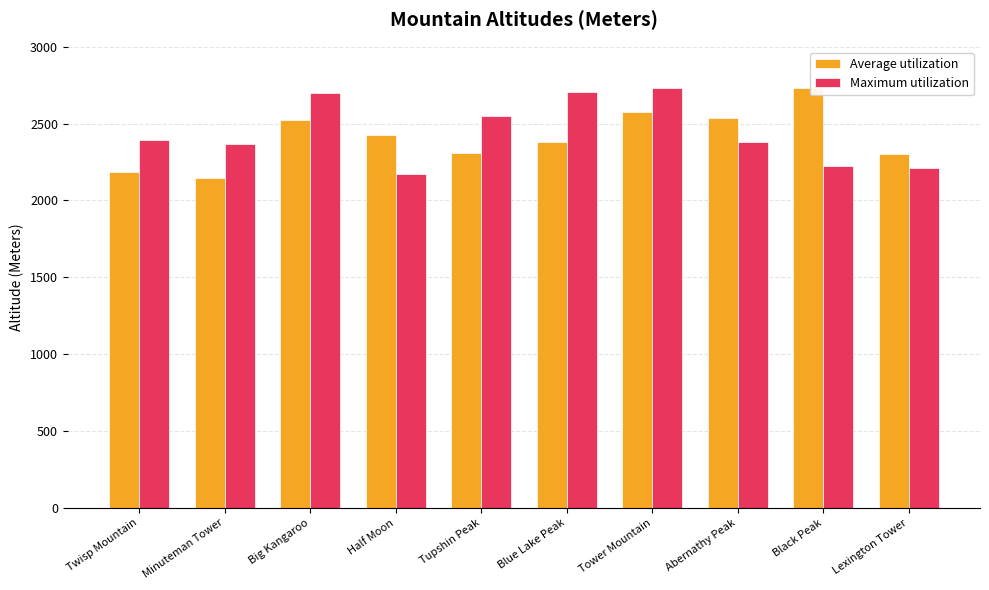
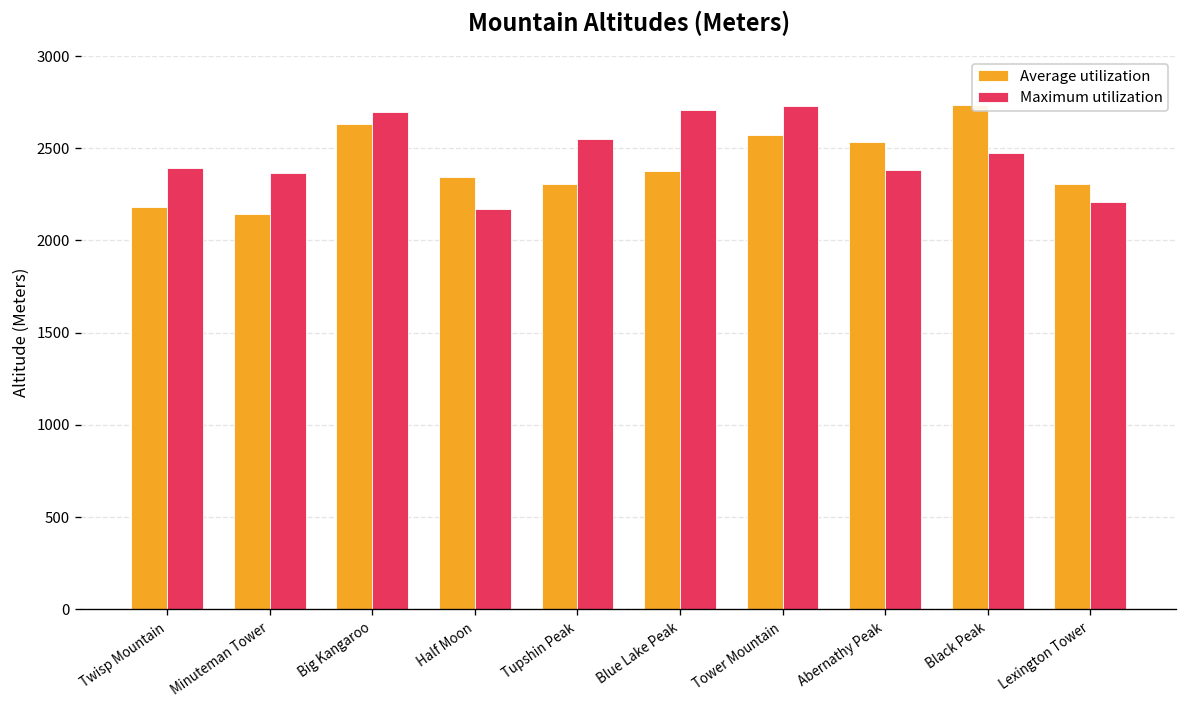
Average utilization, Big Kangaroo: 2520 -> 2630
Average utilization, Half Moon: 2430 -> 2350
Maximum utilization, Black Peak: 2230 -> 2480
